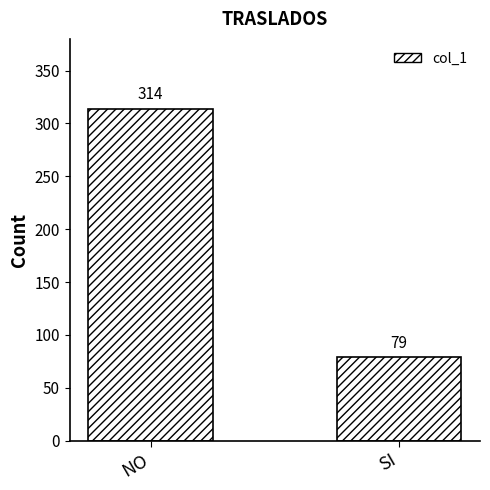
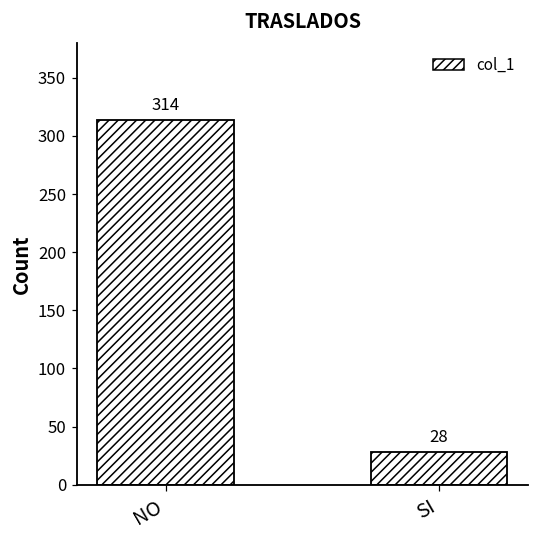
SI: 79 -> 28
